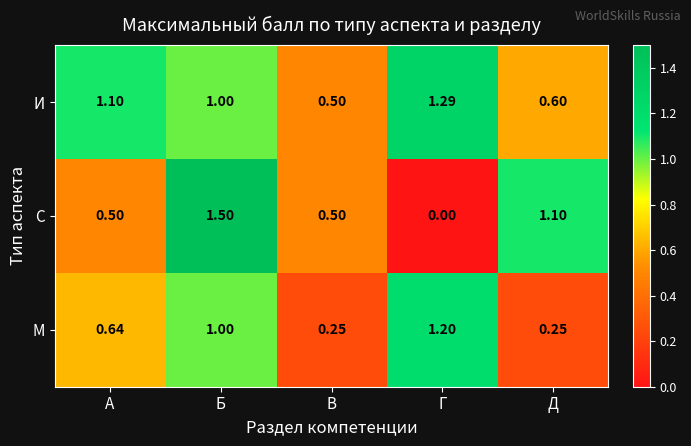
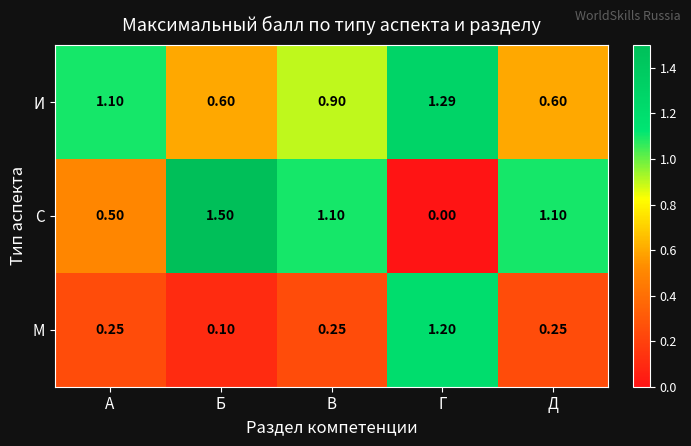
И, Б: 1.00 -> 0.60
И, В: 0.50 -> 0.90
С, В: 0.50 -> 1.10
М, А: 0.64 -> 0.25
М, Б: 1.00 -> 0.10
